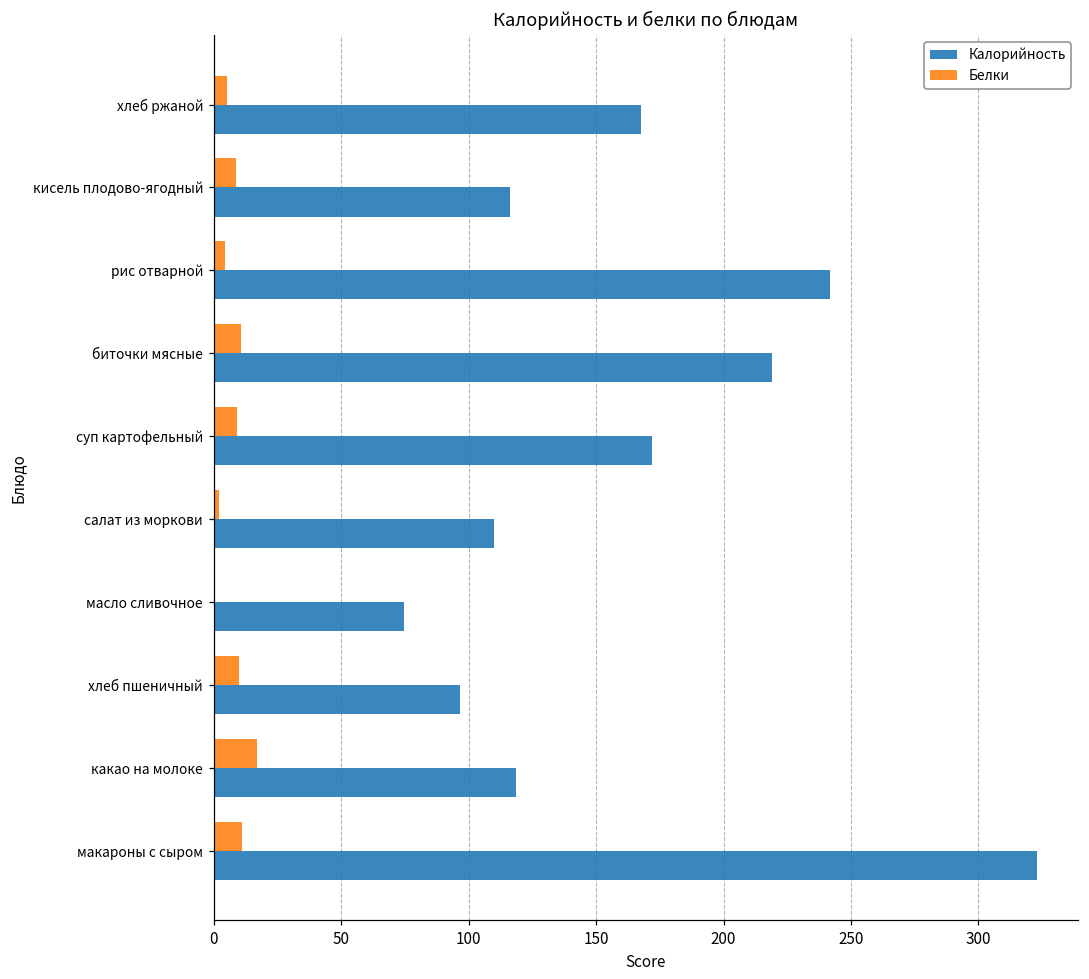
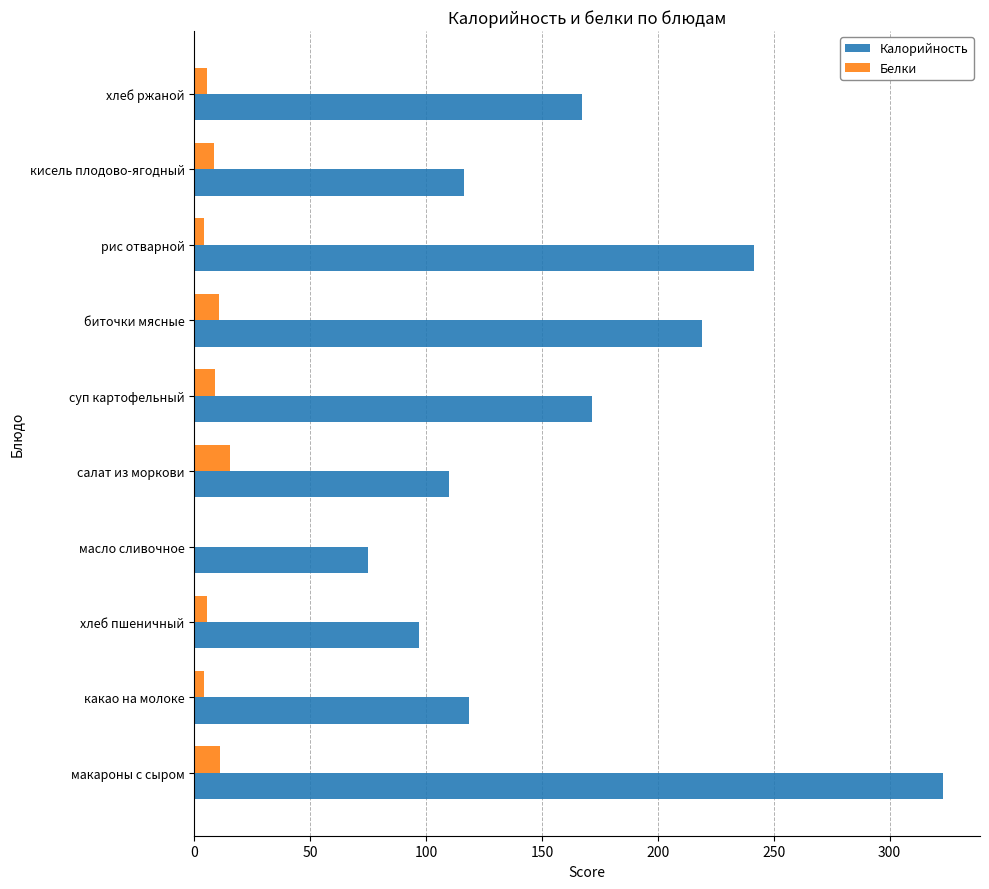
Белки, салат из моркови: 2 -> 15
Белки, хлеб пшеничный: 10 -> 5
Белки, какао на молоке: 17 -> 4
